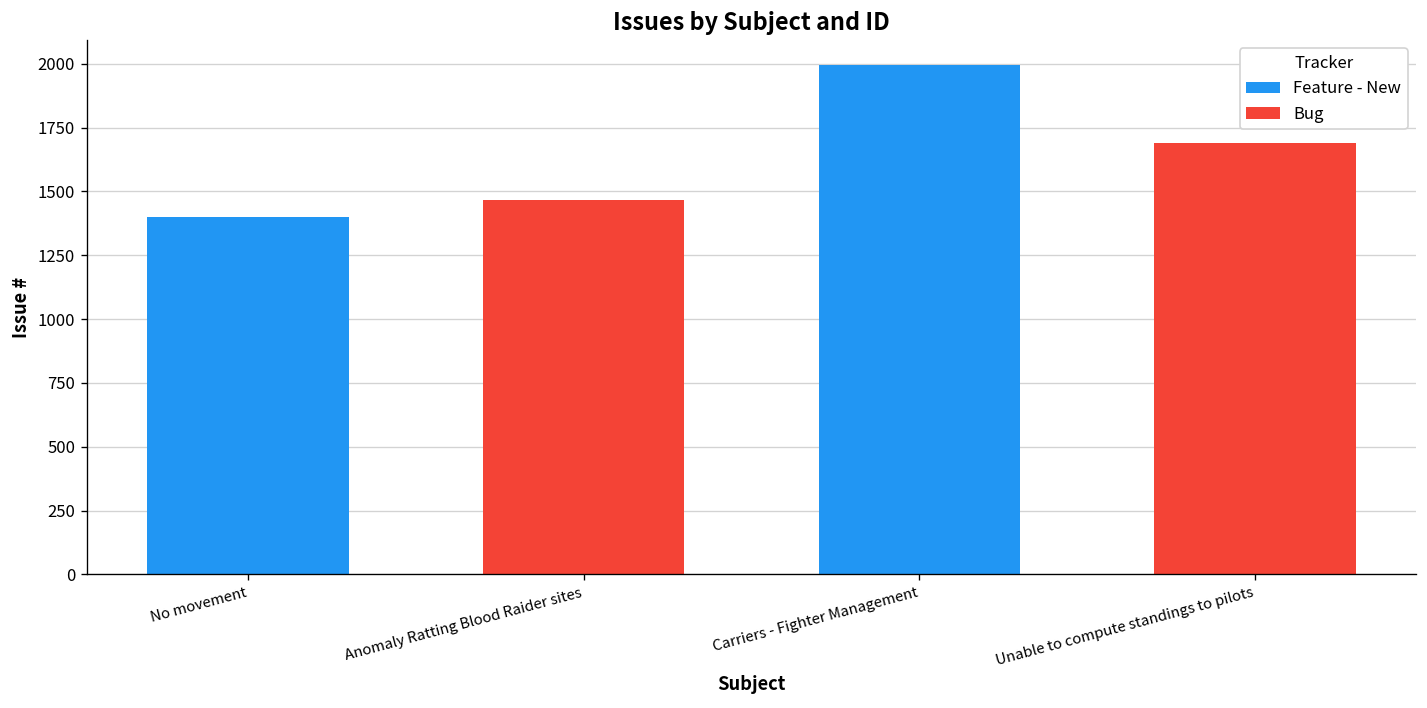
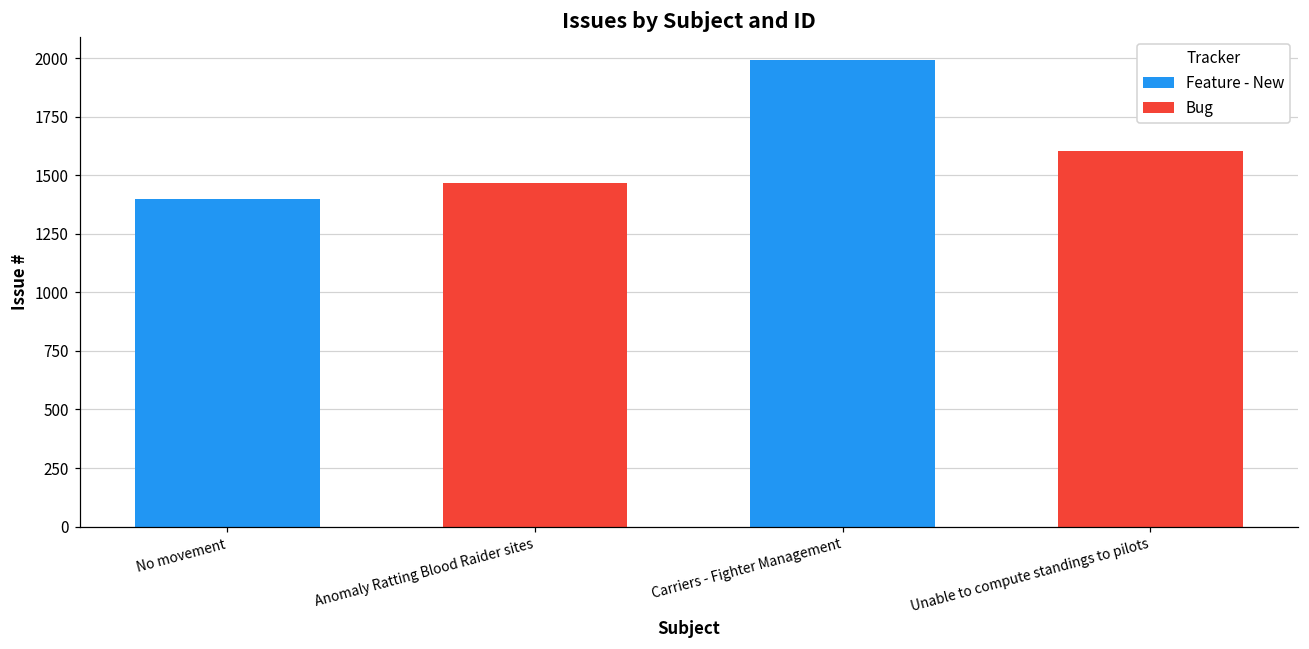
Unable to compute standings to pilots: 1690 -> 1600
